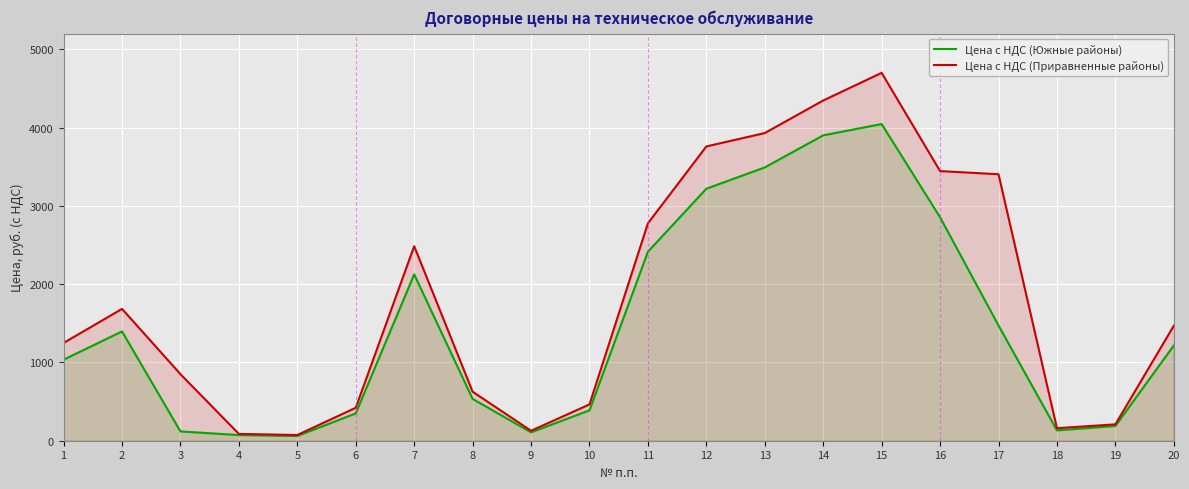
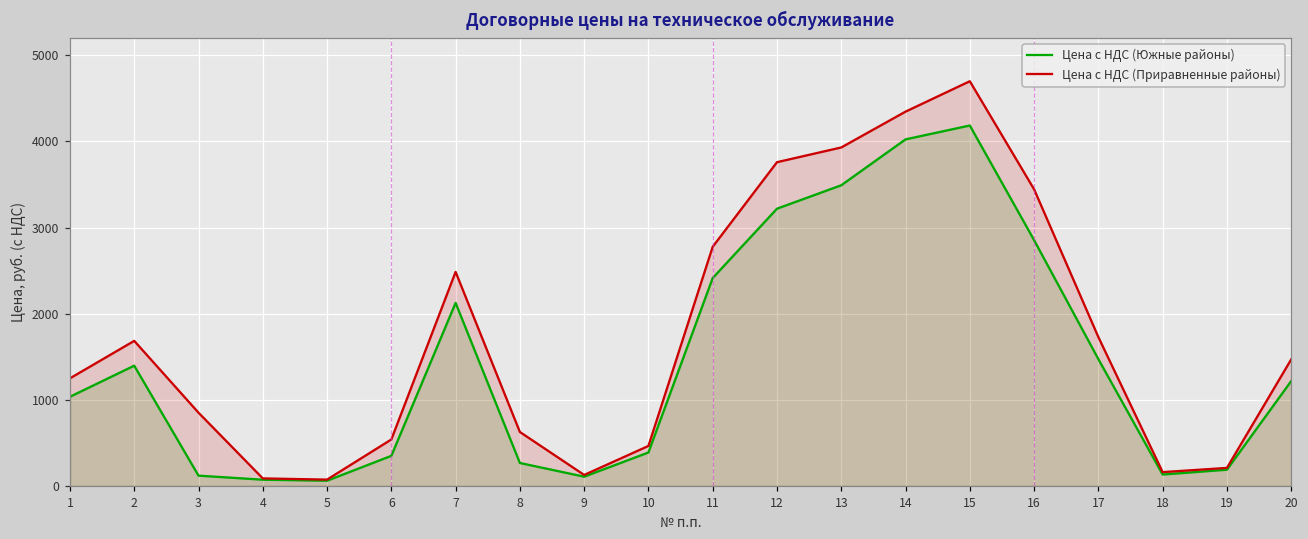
Цена с НДС (Приравненные районы), 6: 400 -> 500
Цена с НДС (Южные районы), 8: 500 -> 300
Цена с НДС (Южные районы), 14: 3900 -> 4000
Цена с НДС (Южные районы), 15: 4000 -> 4200
Цена с НДС (Приравненные районы), 17: 3400 -> 1700
